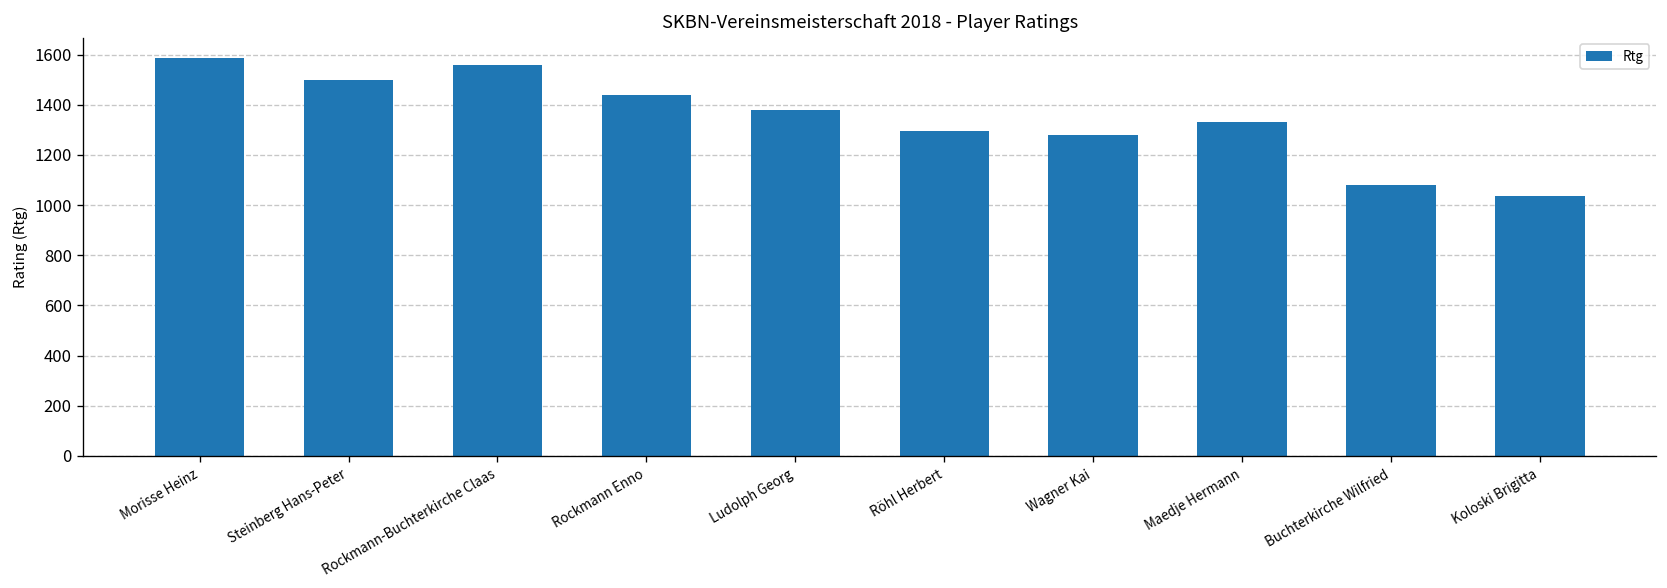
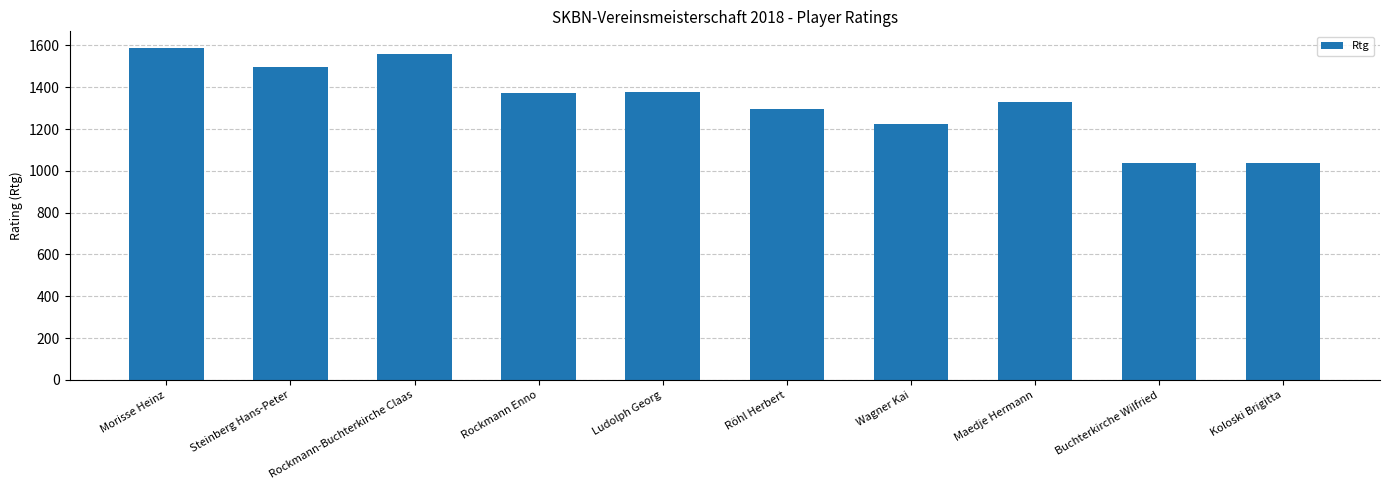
Rockmann Enno: 1440 -> 1370
Wagner Kai: 1280 -> 1230
Buchterkirche Wilfried: 1080 -> 1040
